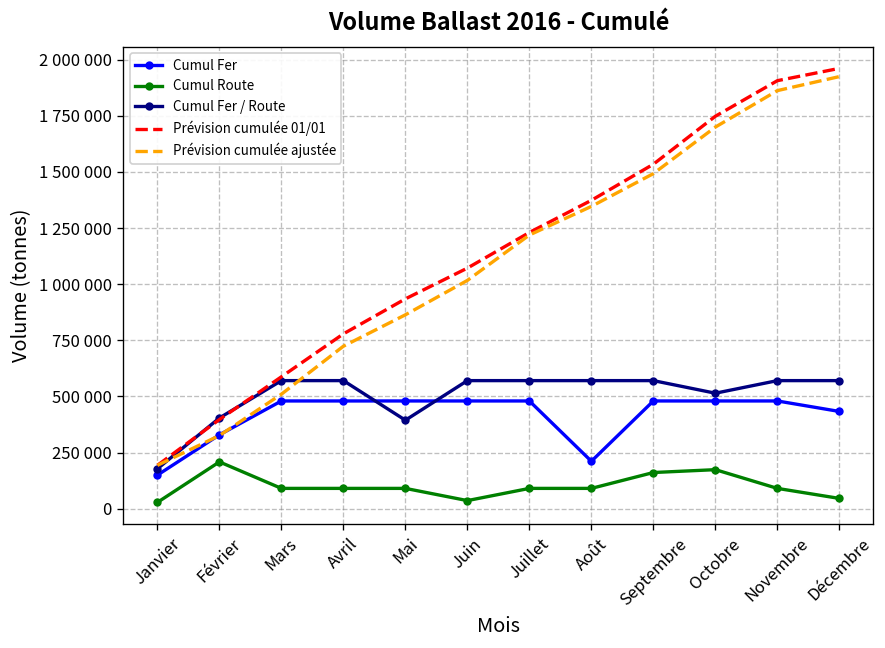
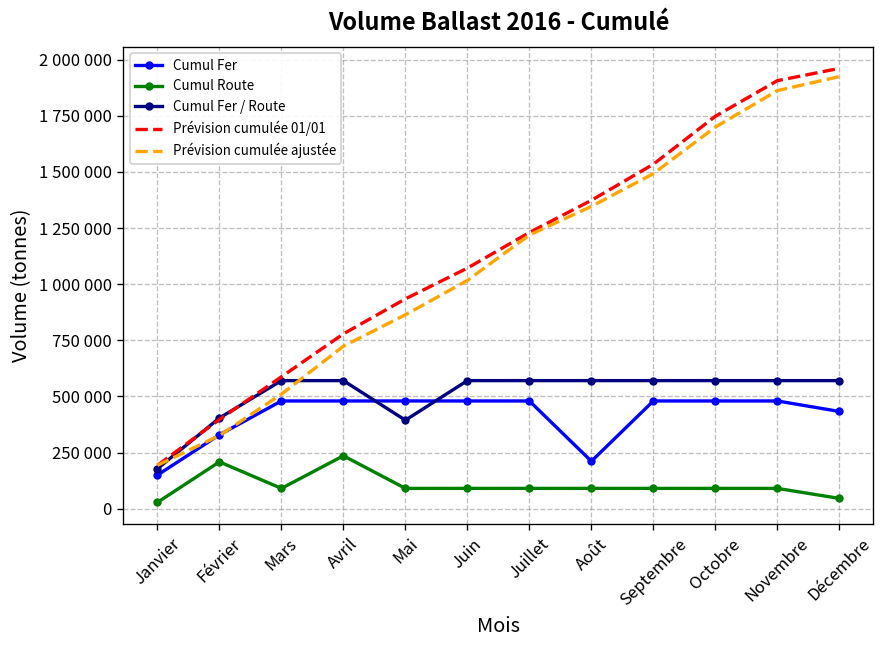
Cumul Route, Avril: 90000 -> 240000
Cumul Route, Juin: 40000 -> 90000
Cumul Route, Septembre: 160000 -> 90000
Cumul Route, Octobre: 170000 -> 90000
Cumul Fer / Route, Octobre: 510000 -> 570000
